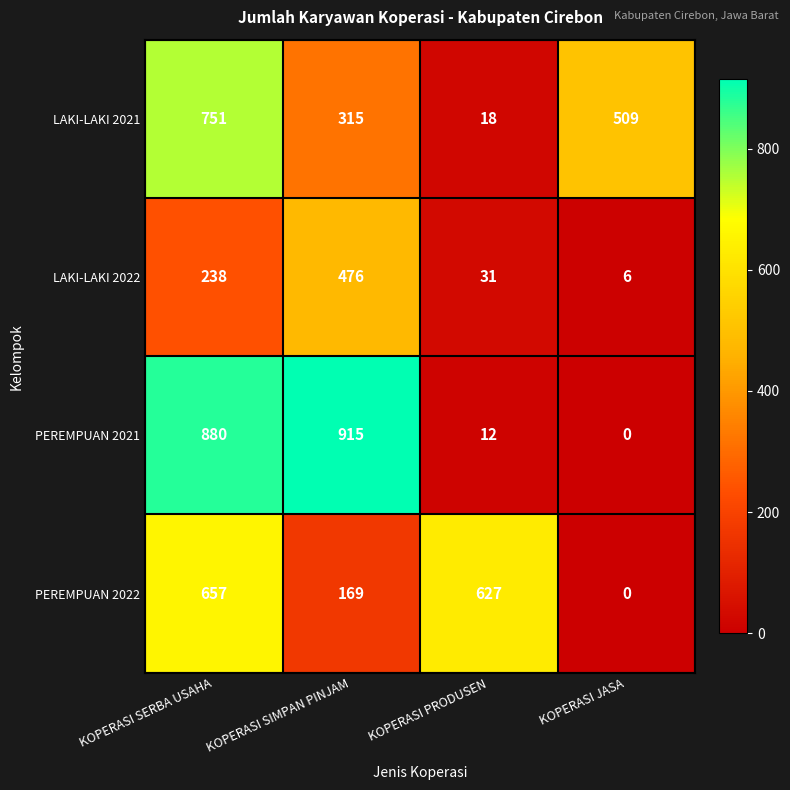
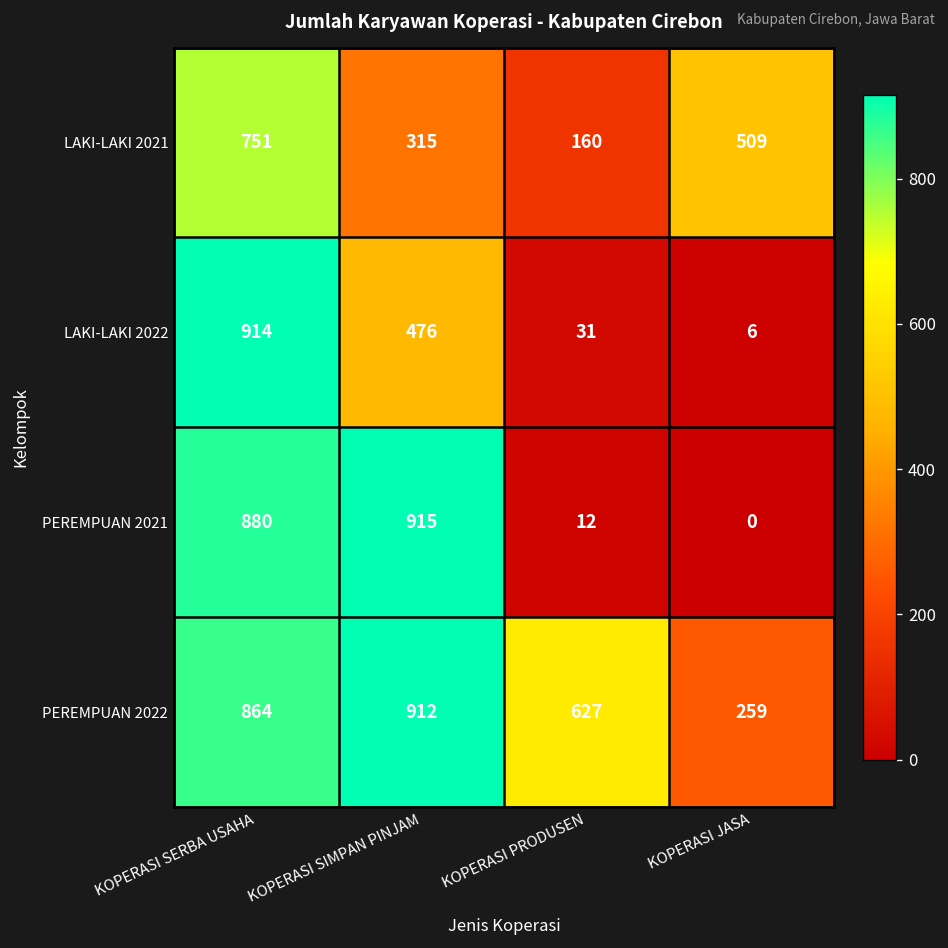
LAKI-LAKI 2021, KOPERASI PRODUSEN: 18 -> 160
LAKI-LAKI 2022, KOPERASI SERBA USAHA: 238 -> 914
PEREMPUAN 2022, KOPERASI SERBA USAHA: 657 -> 864
PEREMPUAN 2022, KOPERASI SIMPAN PINJAM: 169 -> 912
PEREMPUAN 2022, KOPERASI JASA: 0 -> 259
